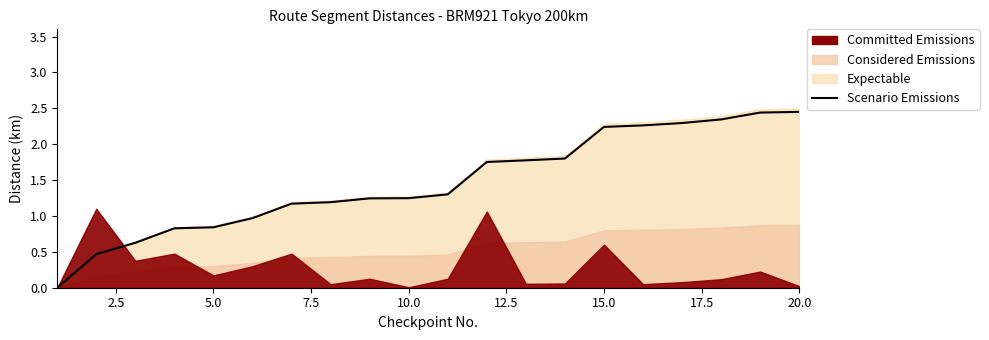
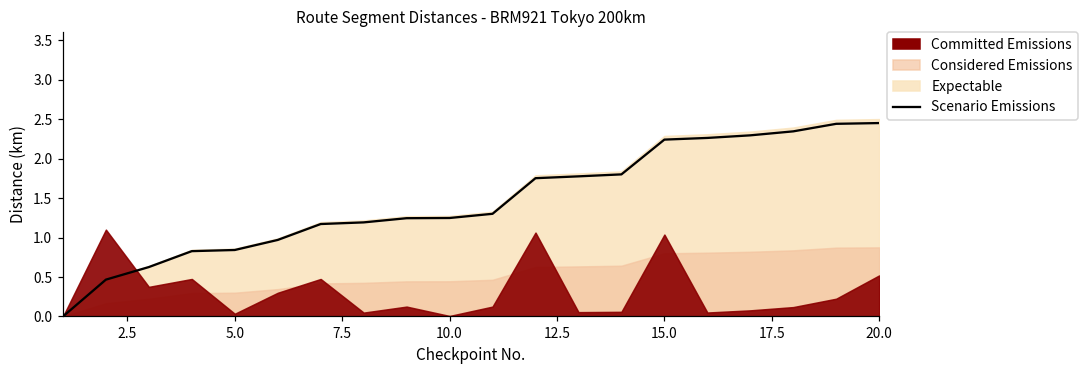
Committed Emissions, 5.0: 0.2 -> 0.0
Committed Emissions, 15.0: 0.6 -> 1.0
Committed Emissions, 20.0: 0.0 -> 0.5
